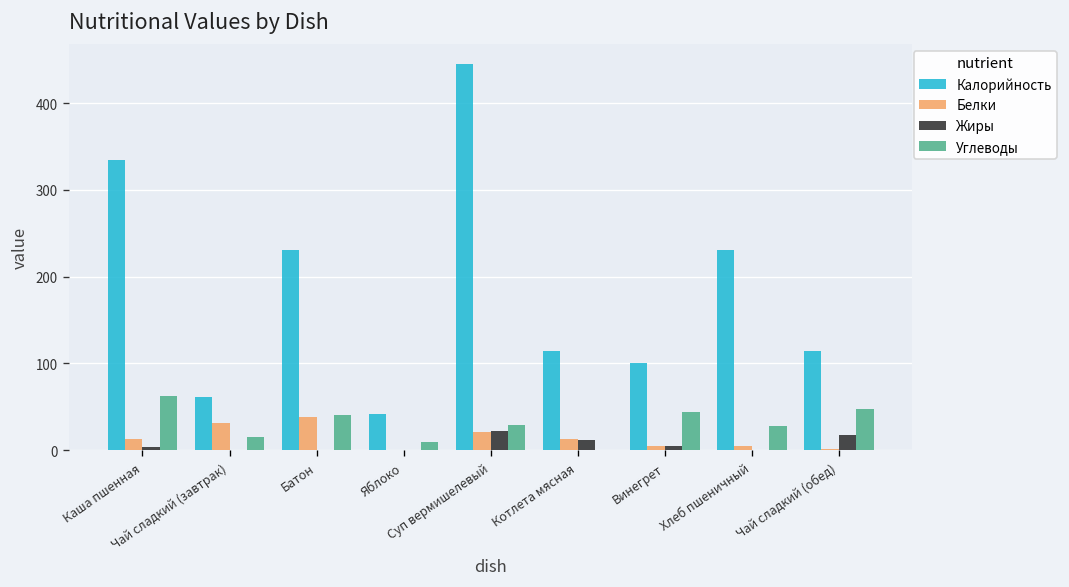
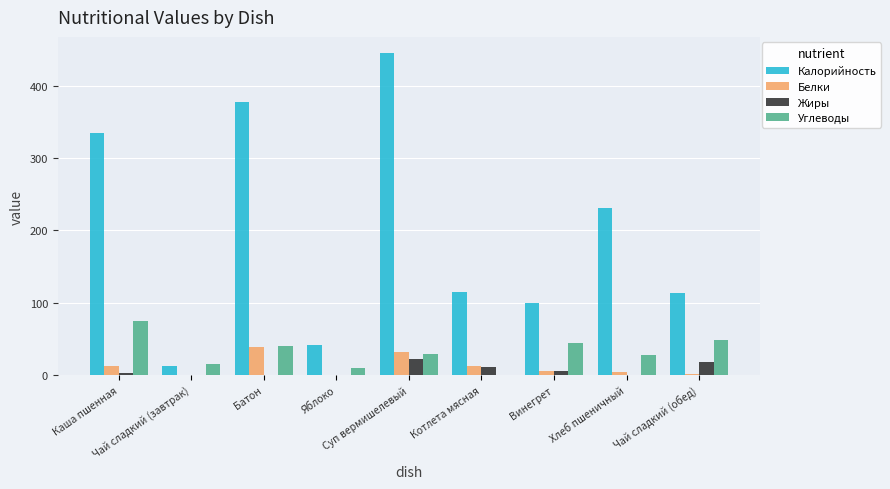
Углеводы, Каша пшенная: 60 -> 70
Калорийность, Чай сладкий (завтрак): 60 -> 10
Белки, Чай сладкий (завтрак): 30 -> 0
Калорийность, Батон: 230 -> 380
Белки, Суп вермишелевый: 20 -> 30
